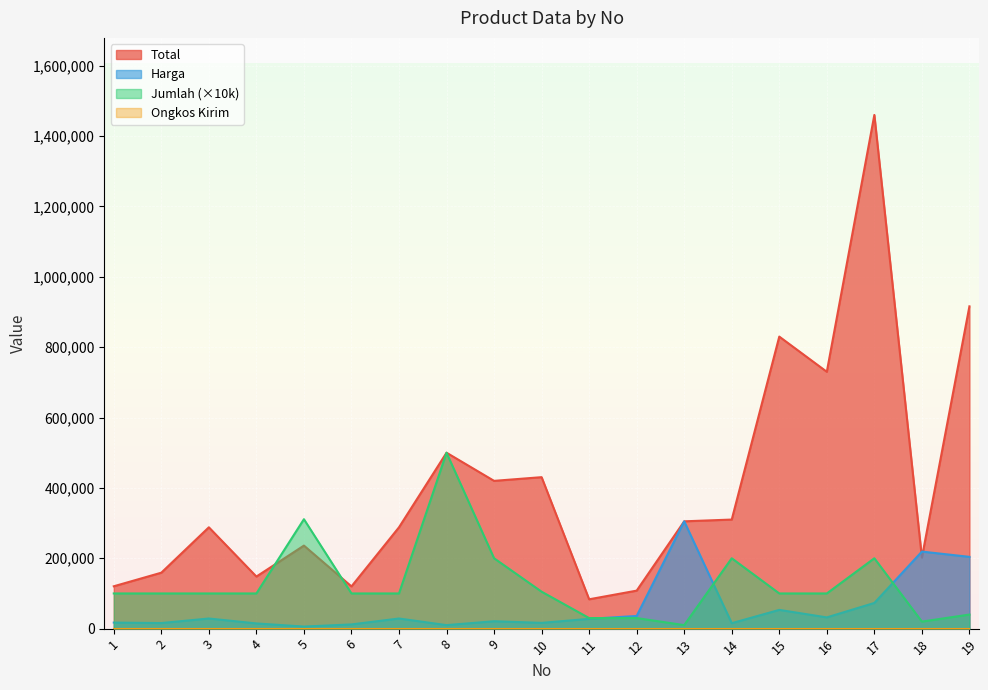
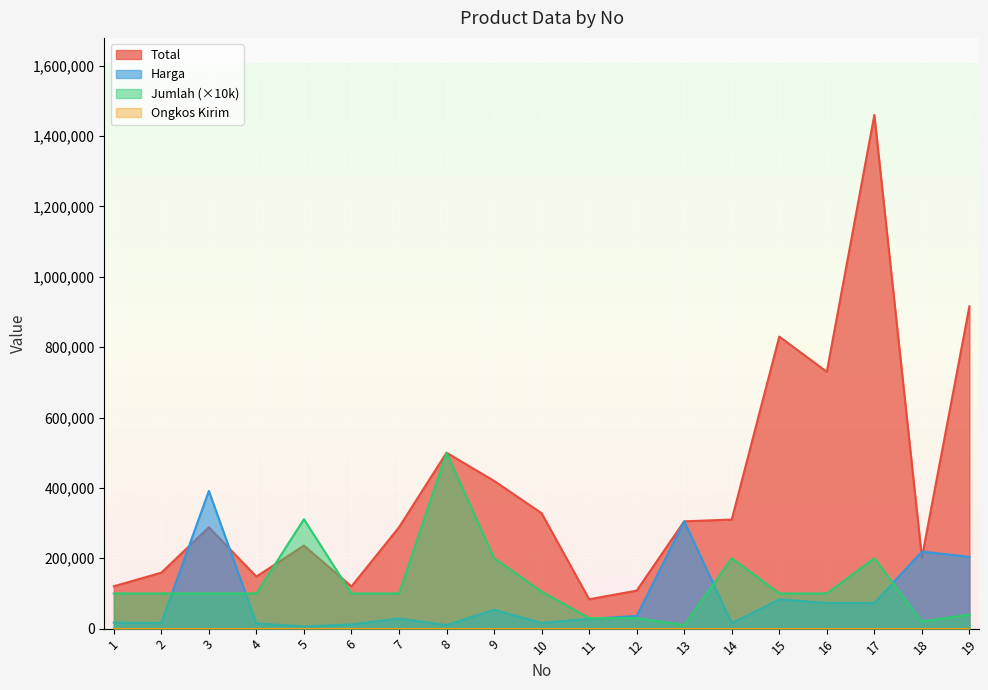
Harga, 3: 30,000 -> 390,000
Harga, 9: 20,000 -> 50,000
Total, 10: 430,000 -> 330,000
Harga, 15: 50,000 -> 80,000
Harga, 16: 30,000 -> 70,000
